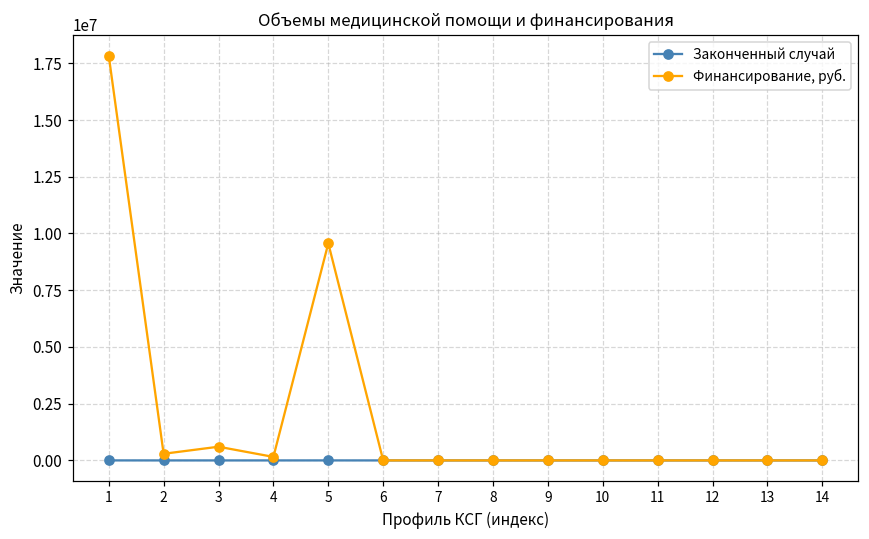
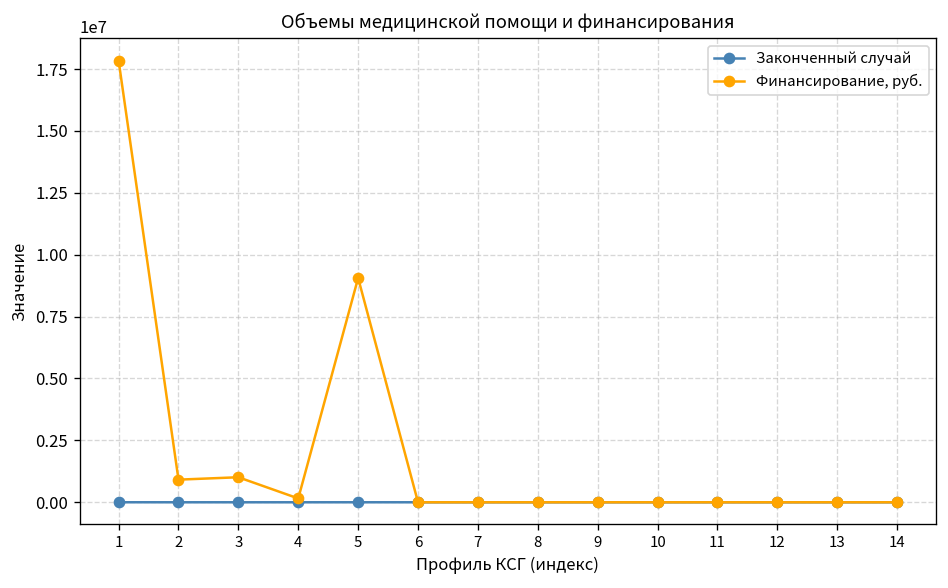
Финансирование, руб., 2: 300000 -> 900000
Финансирование, руб., 3: 600000 -> 1000000
Финансирование, руб., 5: 9600000 -> 9100000
